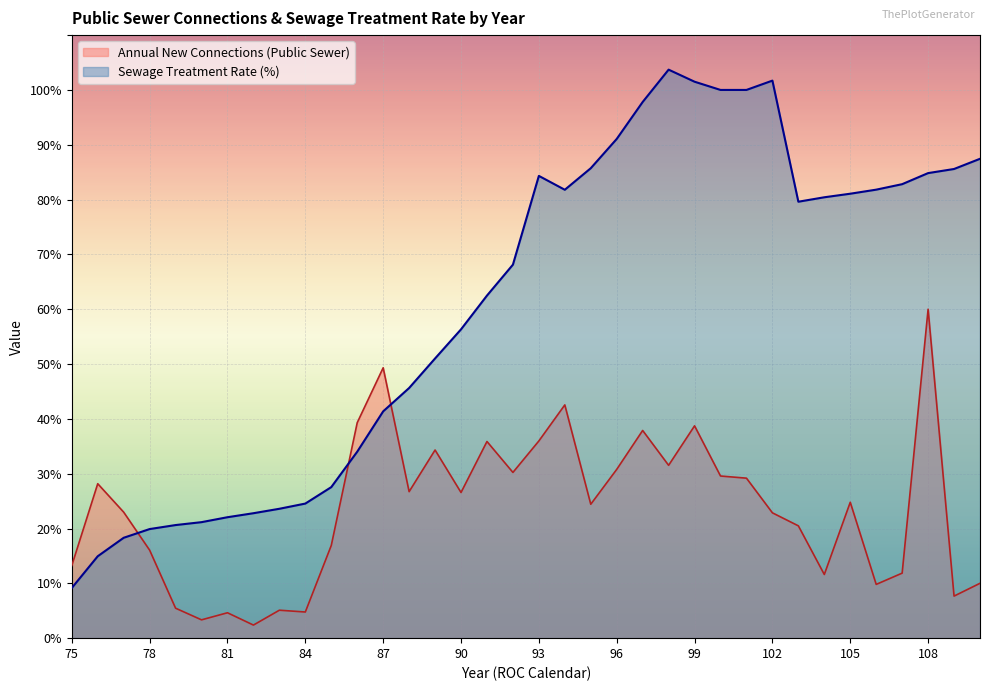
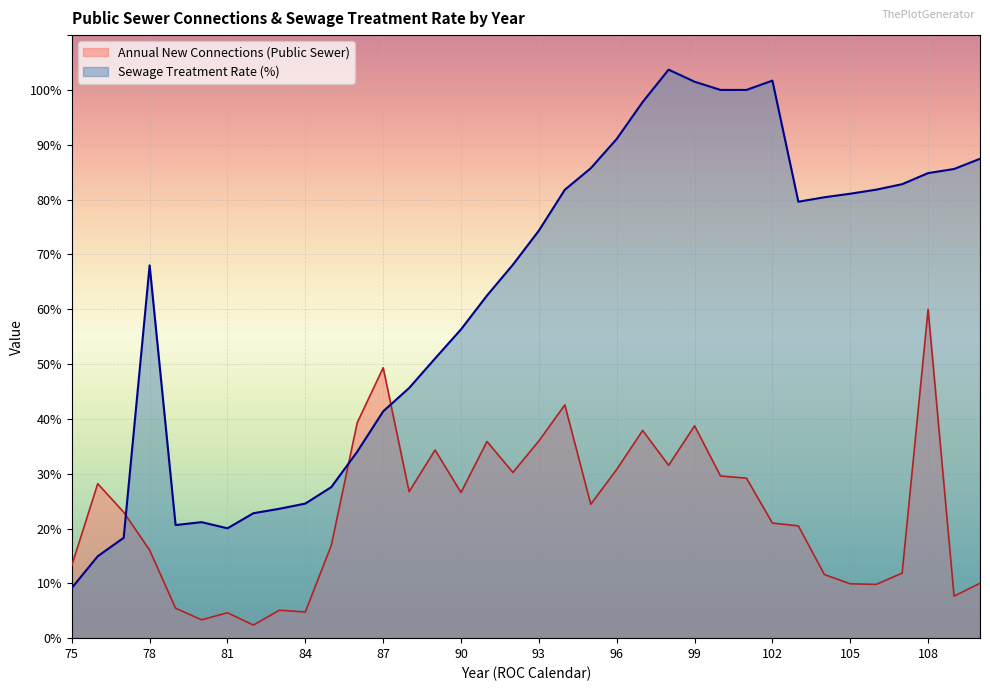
Sewage Treatment Rate (%), 78: 20% -> 68%
Sewage Treatment Rate (%), 81: 22% -> 20%
Sewage Treatment Rate (%), 93: 84% -> 74%
Annual New Connections (Public Sewer), 102: 23% -> 21%
Annual New Connections (Public Sewer), 105: 25% -> 10%
